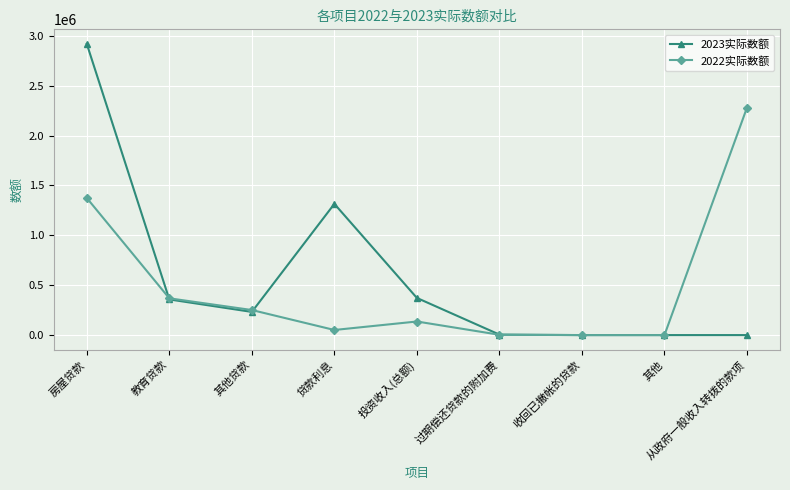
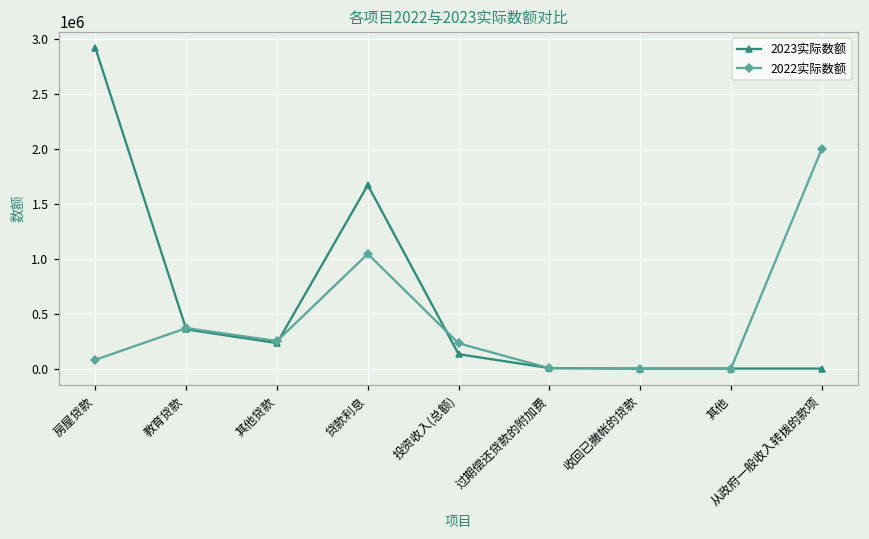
2022实际数额, 房屋贷款: 1400000 -> 100000
2023实际数额, 贷款利息: 1300000 -> 1700000
2022实际数额, 贷款利息: 100000 -> 1000000
2023实际数额, 投资收入(总额): 400000 -> 100000
2022实际数额, 投资收入(总额): 100000 -> 200000
2022实际数额, 从政府一般收入转拨的款项: 2300000 -> 2000000
